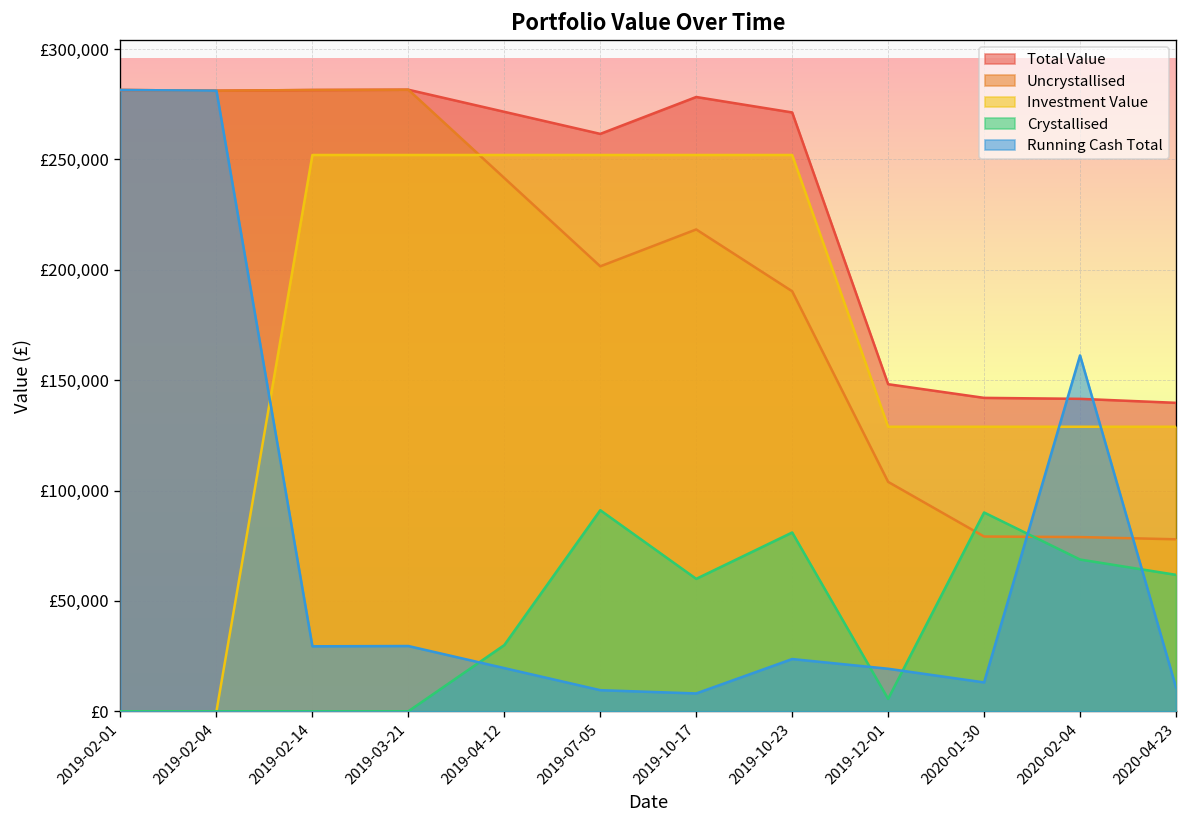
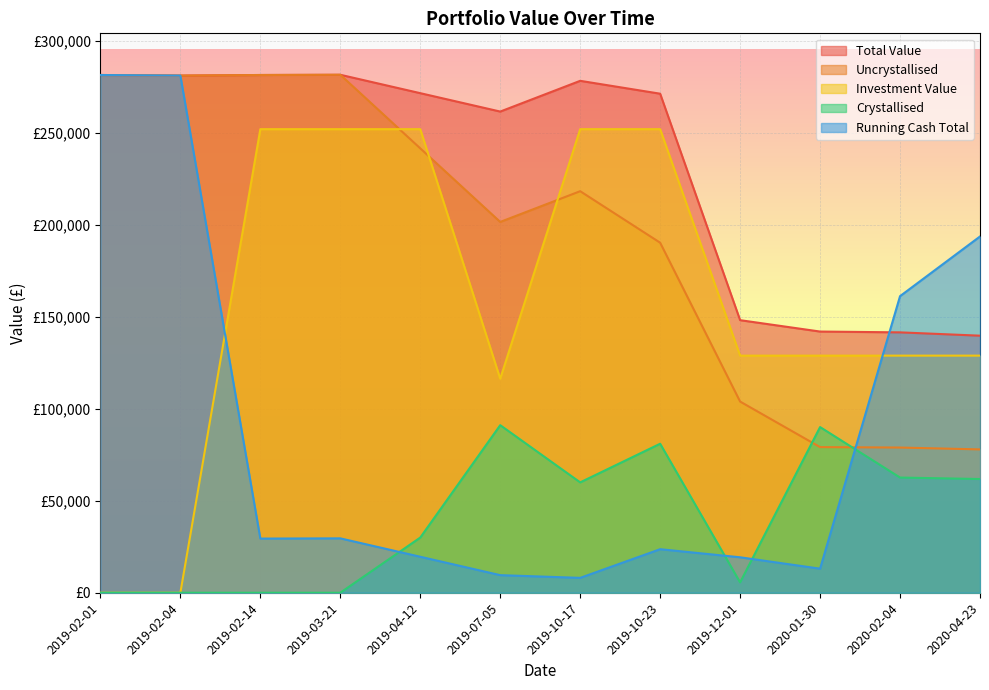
Investment Value, 2019-07-05: £252,000 -> £116,000
Crystallised, 2020-02-04: £69,000 -> £63,000
Running Cash Total, 2020-04-23: £11,000 -> £194,000
